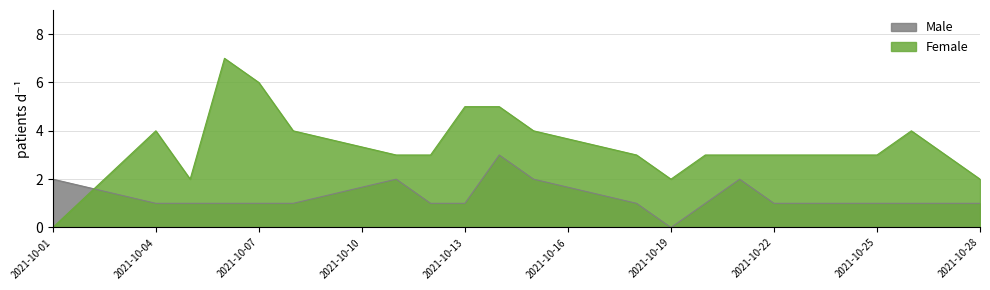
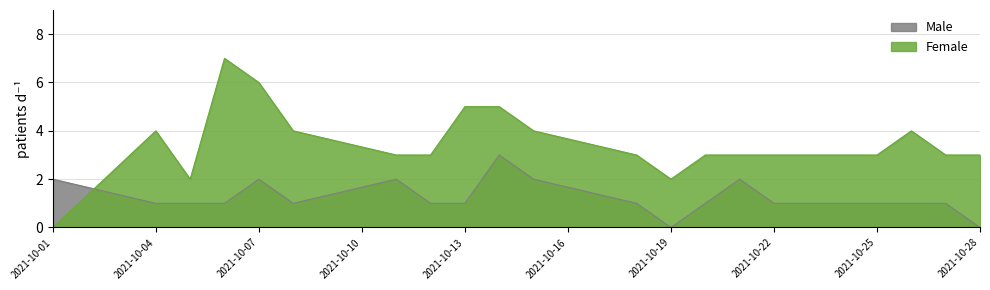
Male, 2021-10-07: 1 -> 2
Male, 2021-10-28: 1 -> 0
Female, 2021-10-28: 2 -> 3
